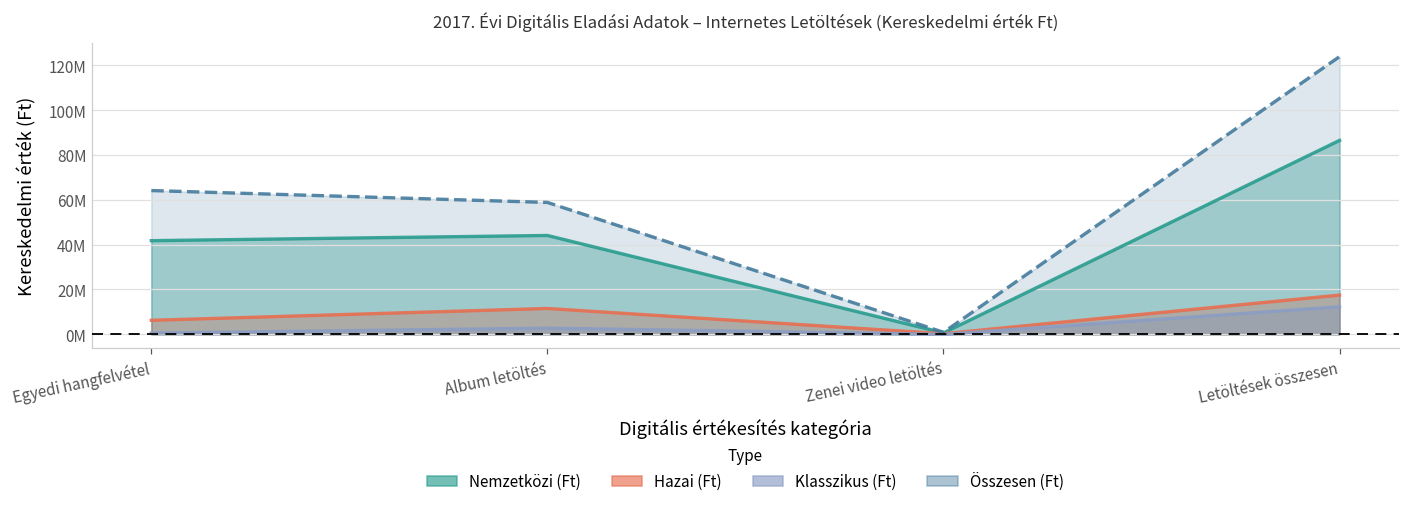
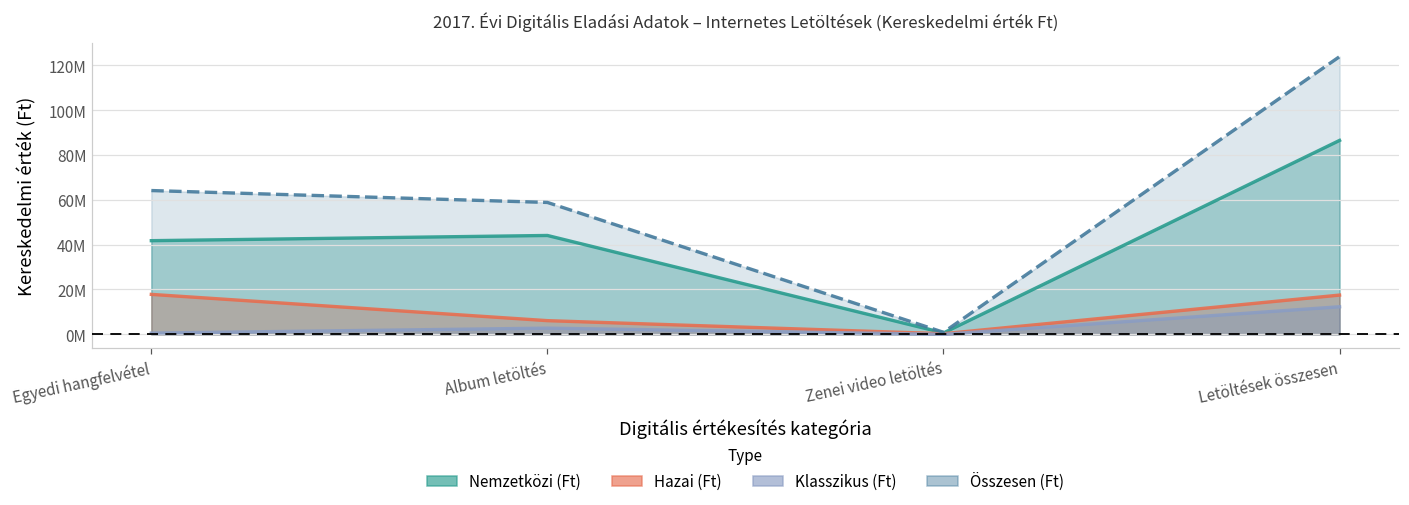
Hazai (Ft), Egyedi hangfelvétel: 6000000 -> 18000000
Hazai (Ft), Album letöltés: 12000000 -> 6000000
